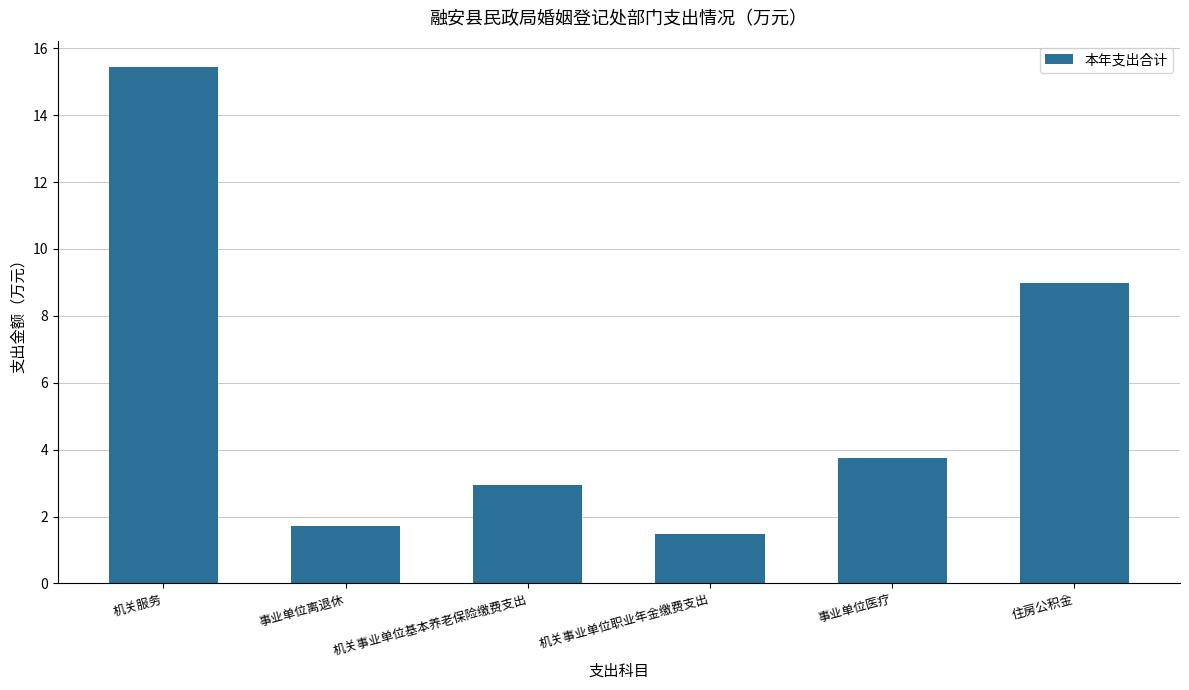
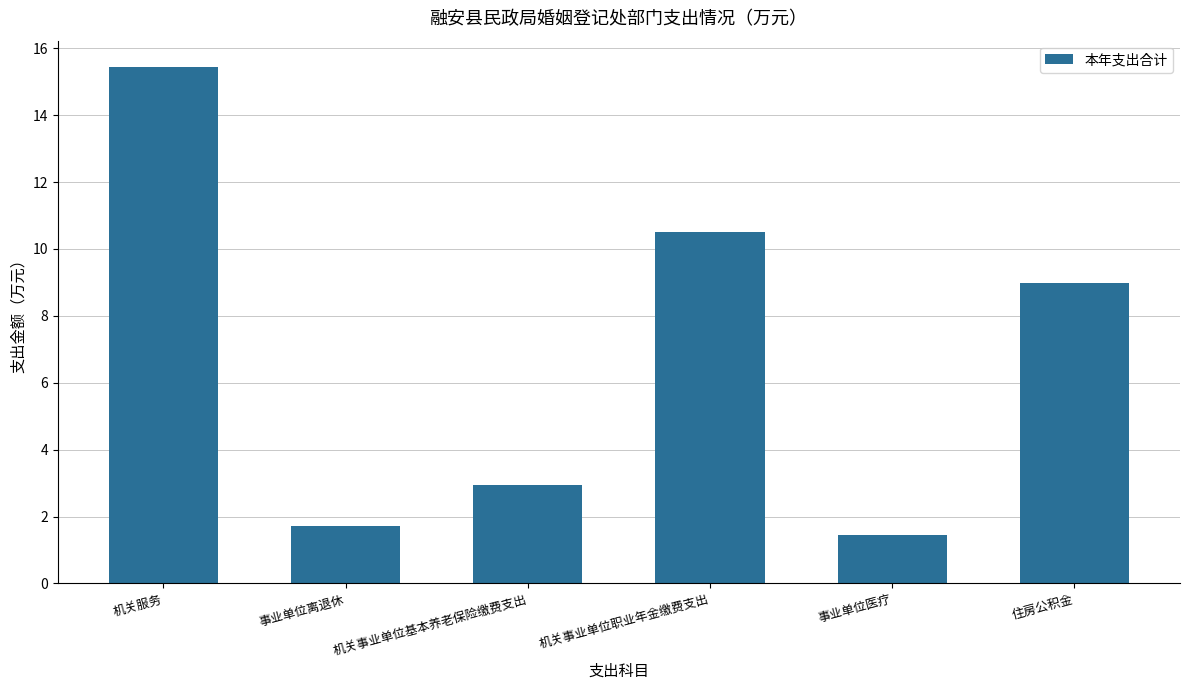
机关事业单位职业年金缴费支出: 1.5 -> 10.5
事业单位医疗: 3.8 -> 1.4
